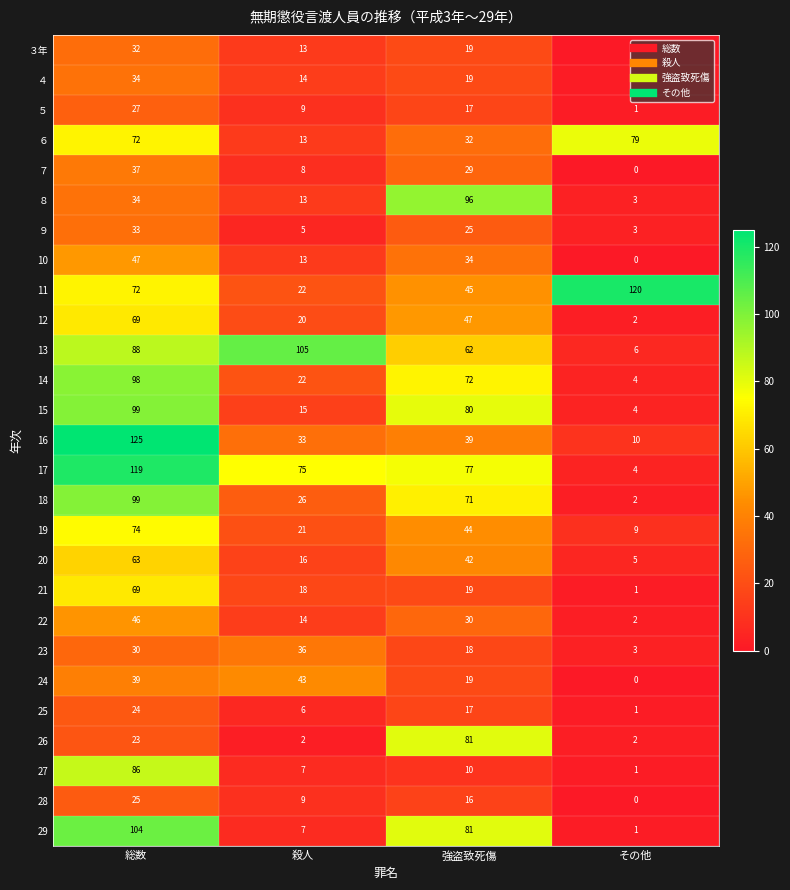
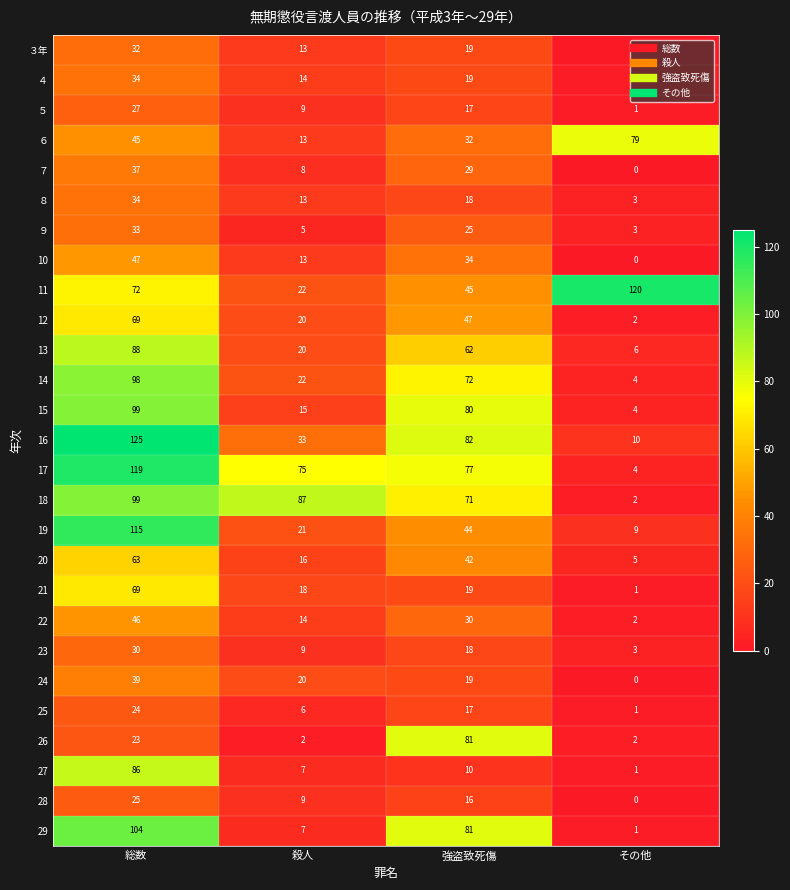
６, 総数: 72 -> 45
８, 強盗致死傷: 96 -> 18
13, 殺人: 105 -> 20
16, 強盗致死傷: 39 -> 82
18, 殺人: 26 -> 87
19, 総数: 74 -> 115
23, 殺人: 36 -> 9
24, 殺人: 43 -> 20
